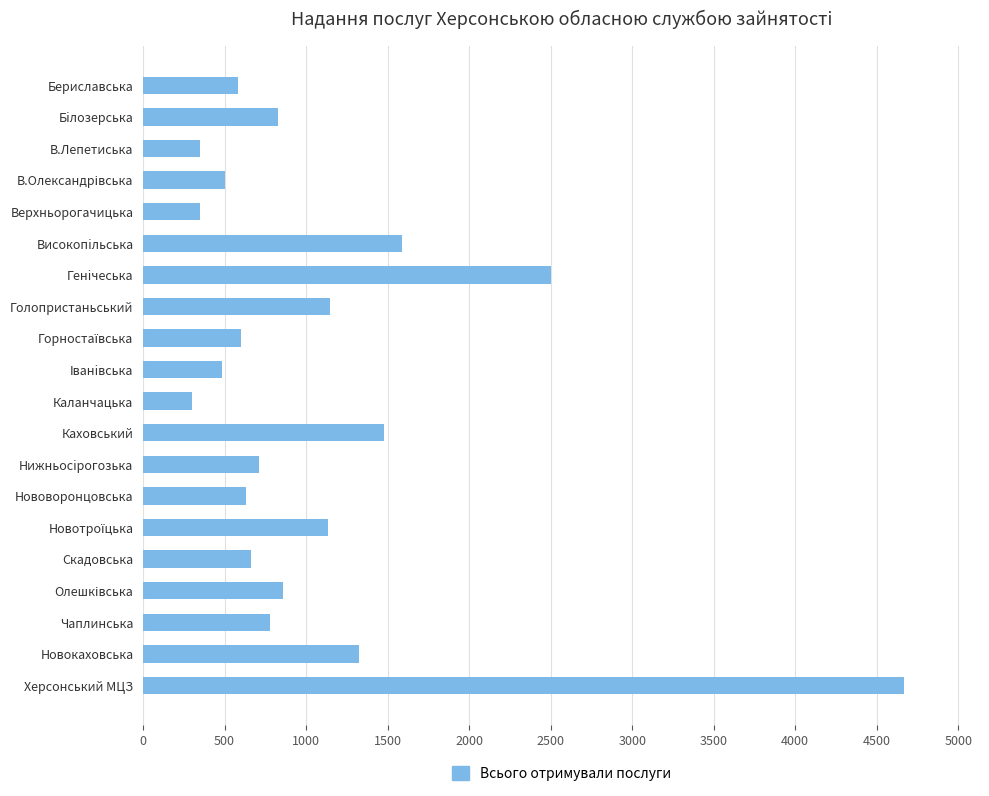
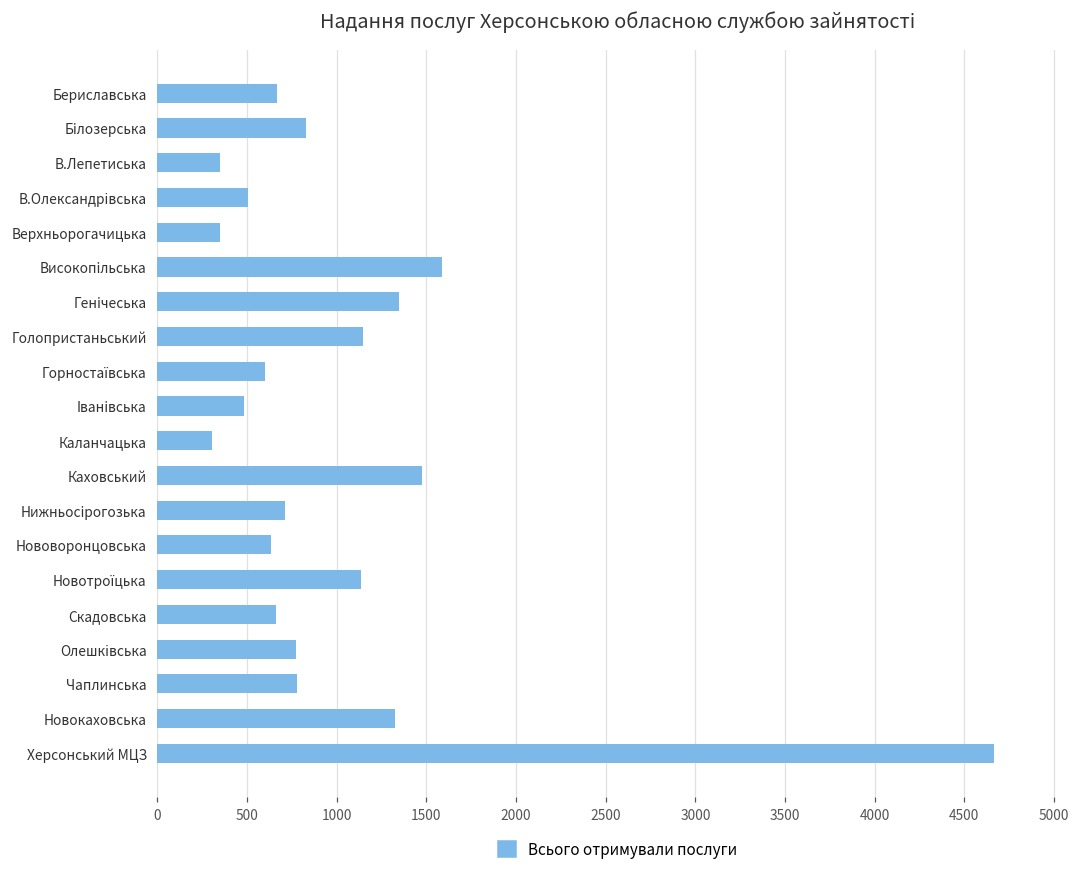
Бериславська: 580 -> 670
Генiчеська: 2500 -> 1350
Олешківська: 860 -> 770
